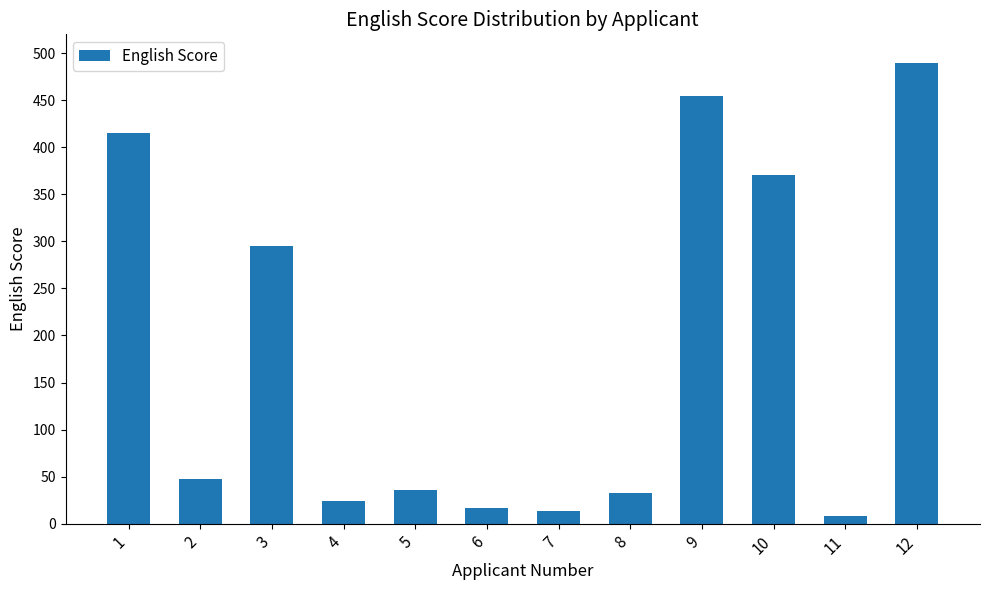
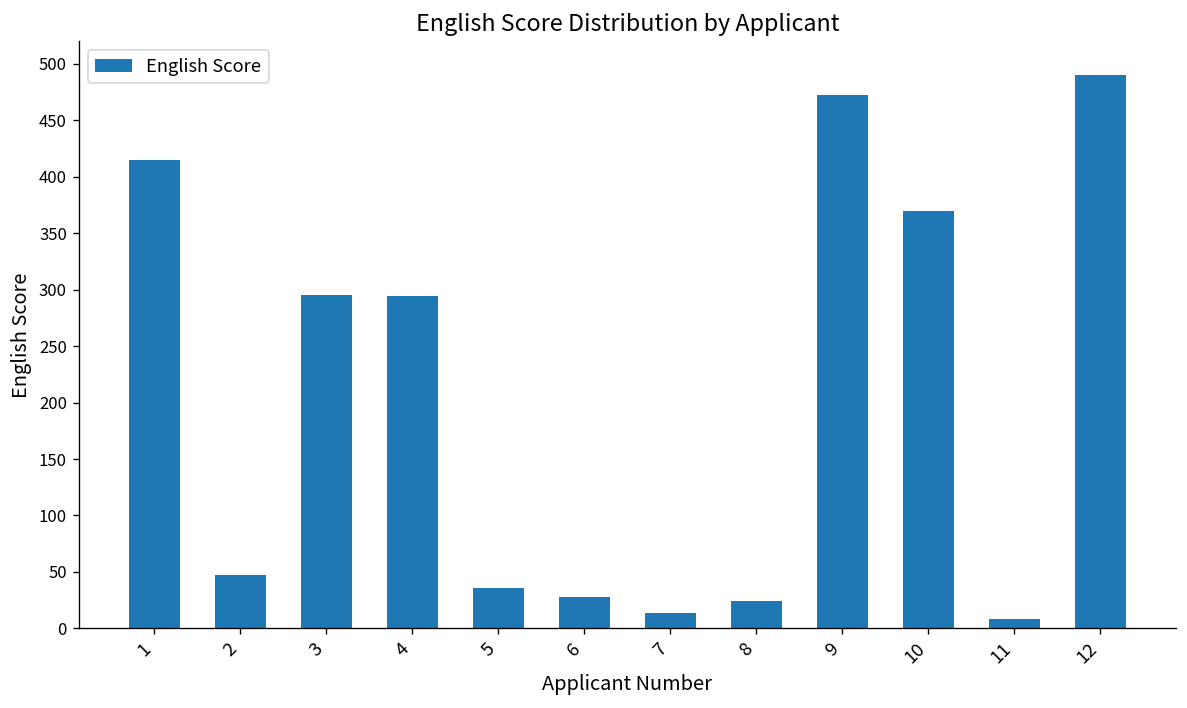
4: 20 -> 290
6: 20 -> 30
8: 30 -> 20
9: 460 -> 470
